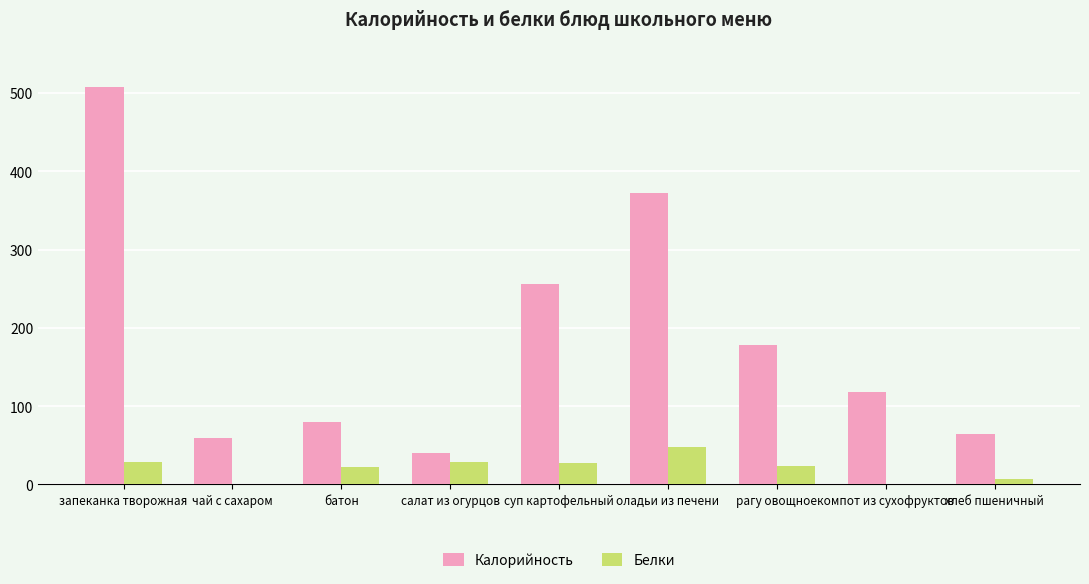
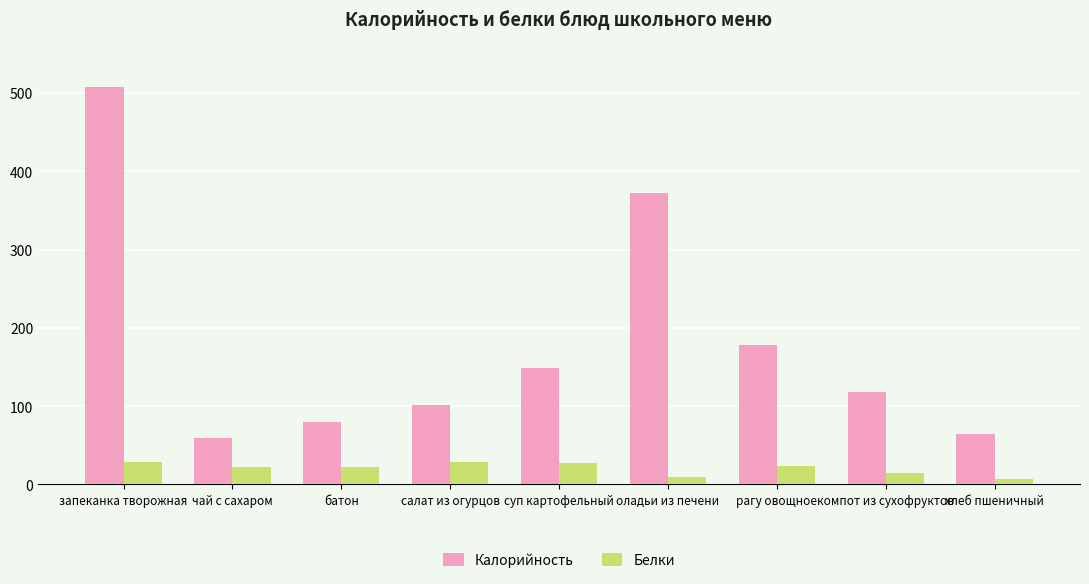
Белки, чай с сахаром: 0 -> 20
Калорийность, салат из огурцов: 40 -> 100
Калорийность, суп картофельный: 260 -> 150
Белки, оладьи из печени: 50 -> 10
Белки, компот из сухофруктов: 0 -> 10
